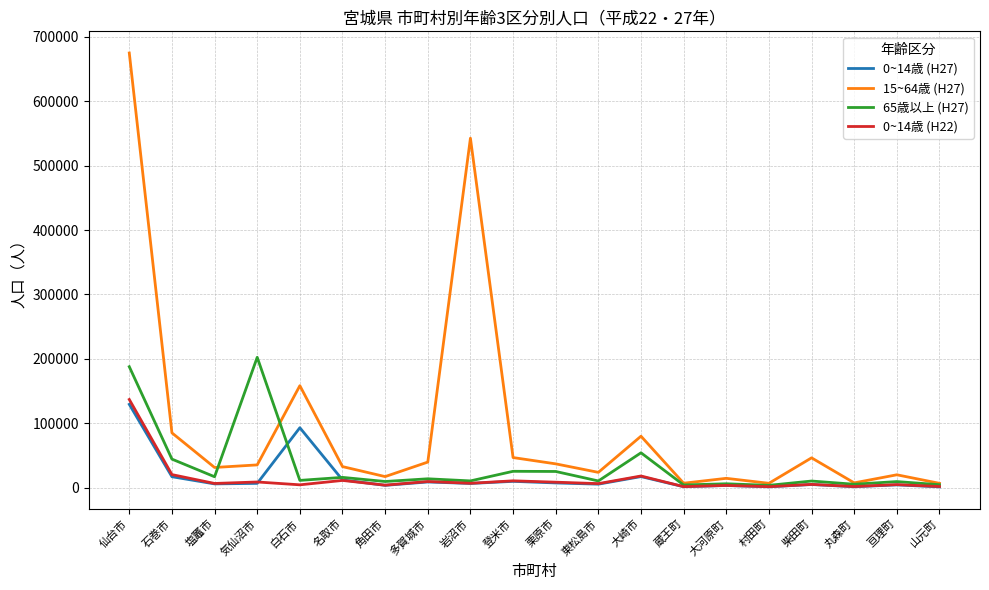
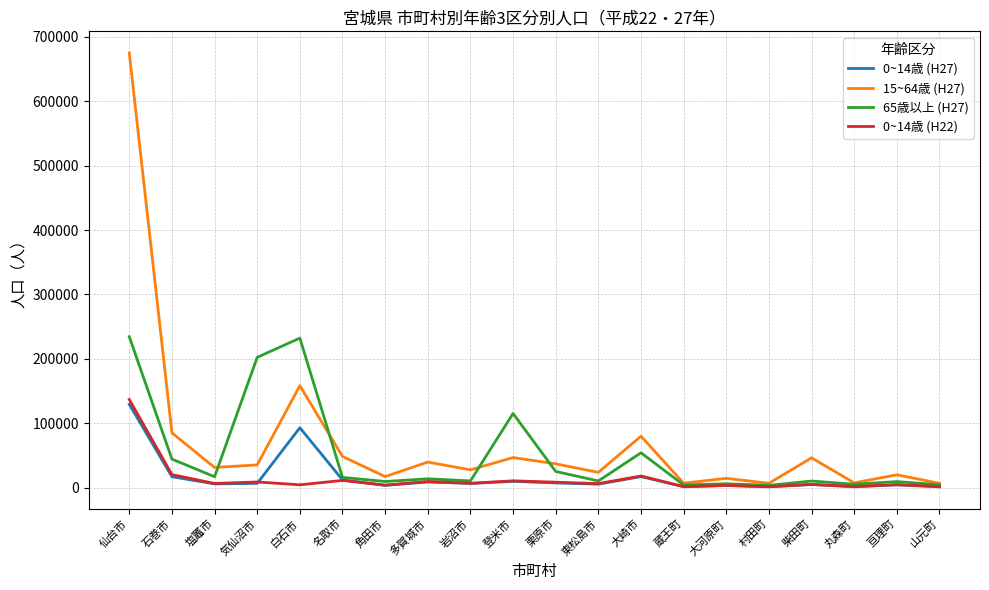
65歳以上 (H27), 仙台市: 190000 -> 230000
65歳以上 (H27), 白石市: 10000 -> 230000
15~64歳 (H27), 名取市: 30000 -> 50000
15~64歳 (H27), 岩沼市: 540000 -> 30000
65歳以上 (H27), 登米市: 30000 -> 120000
